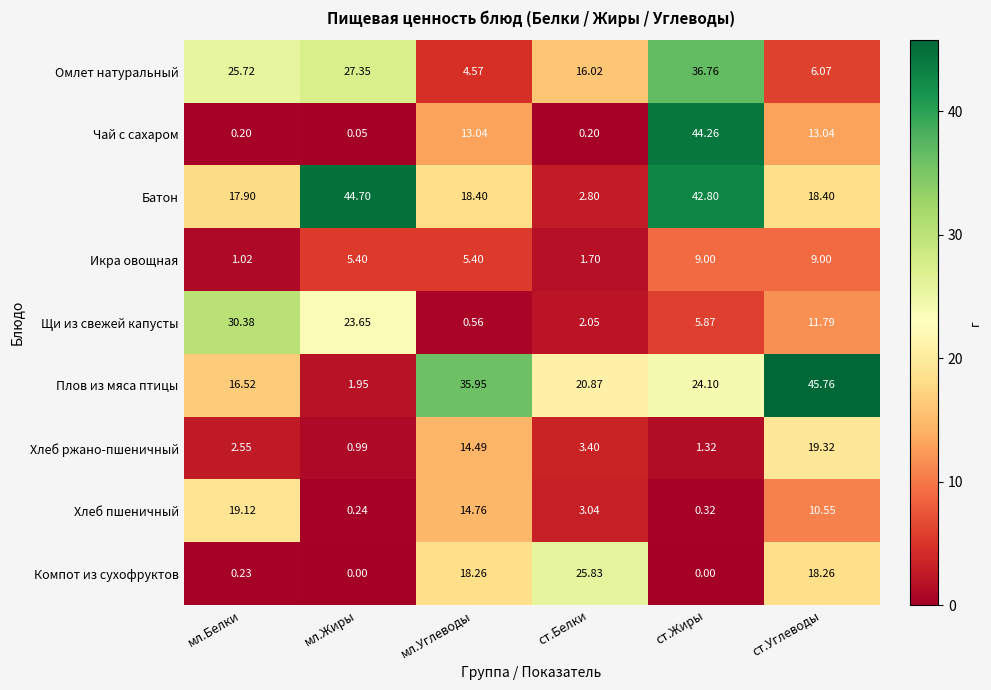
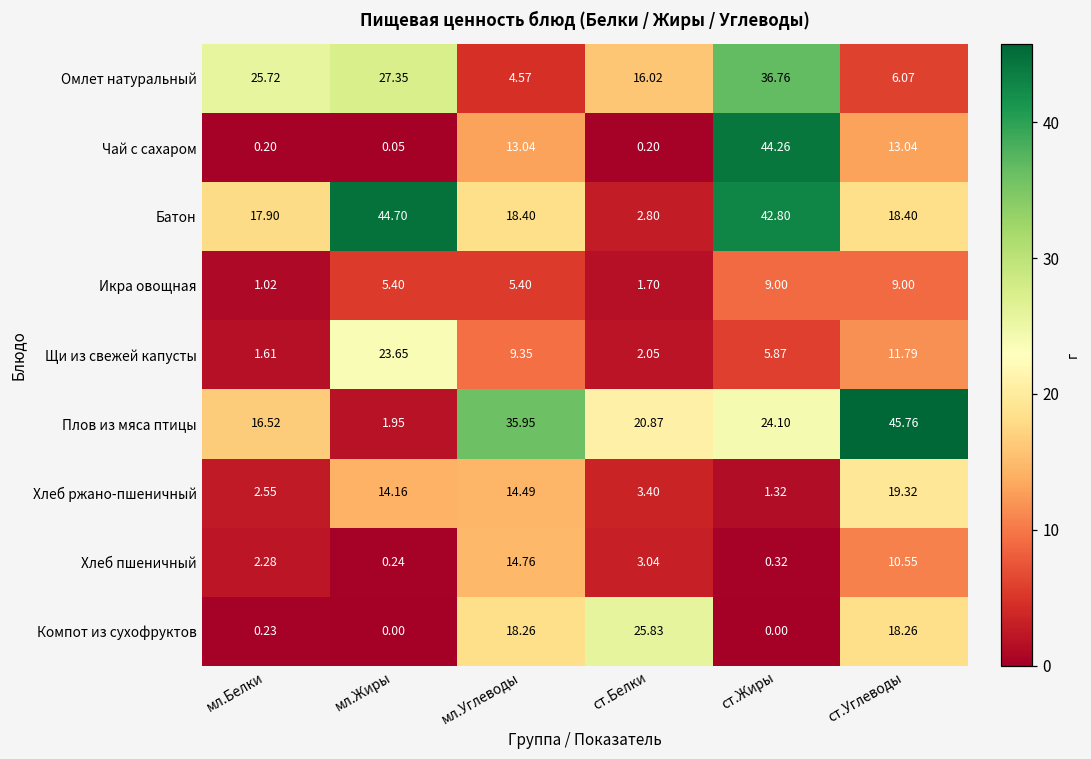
Щи из свежей капусты, мл.Белки: 30.38 -> 1.61
Щи из свежей капусты, мл.Углеводы: 0.56 -> 9.35
Хлеб ржано-пшеничный, мл.Жиры: 0.99 -> 14.16
Хлеб пшеничный, мл.Белки: 19.12 -> 2.28
